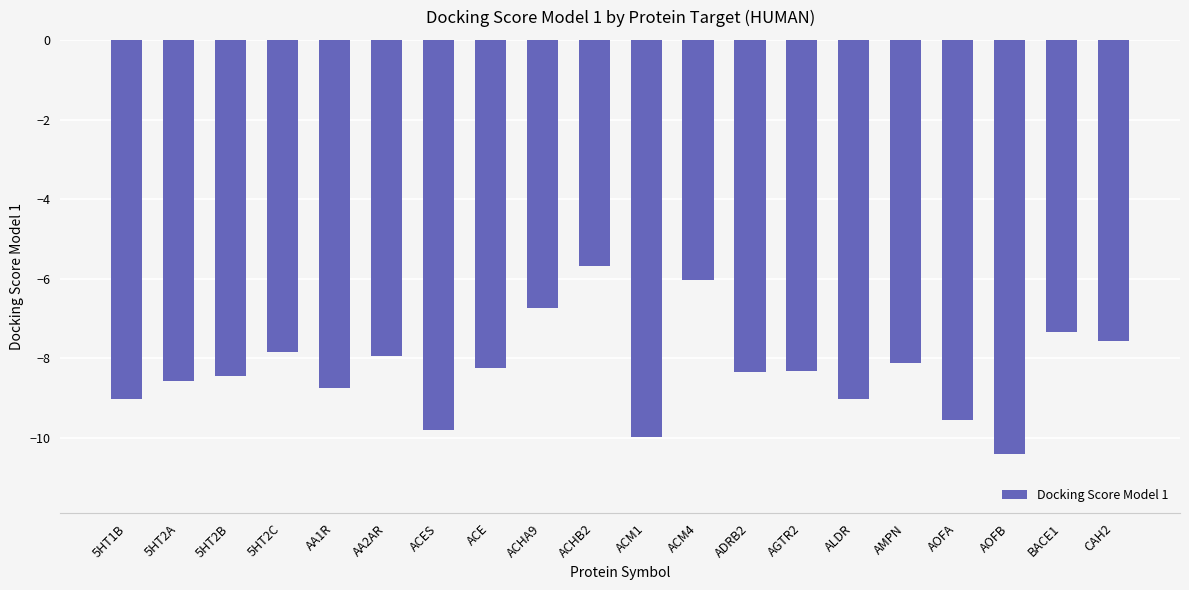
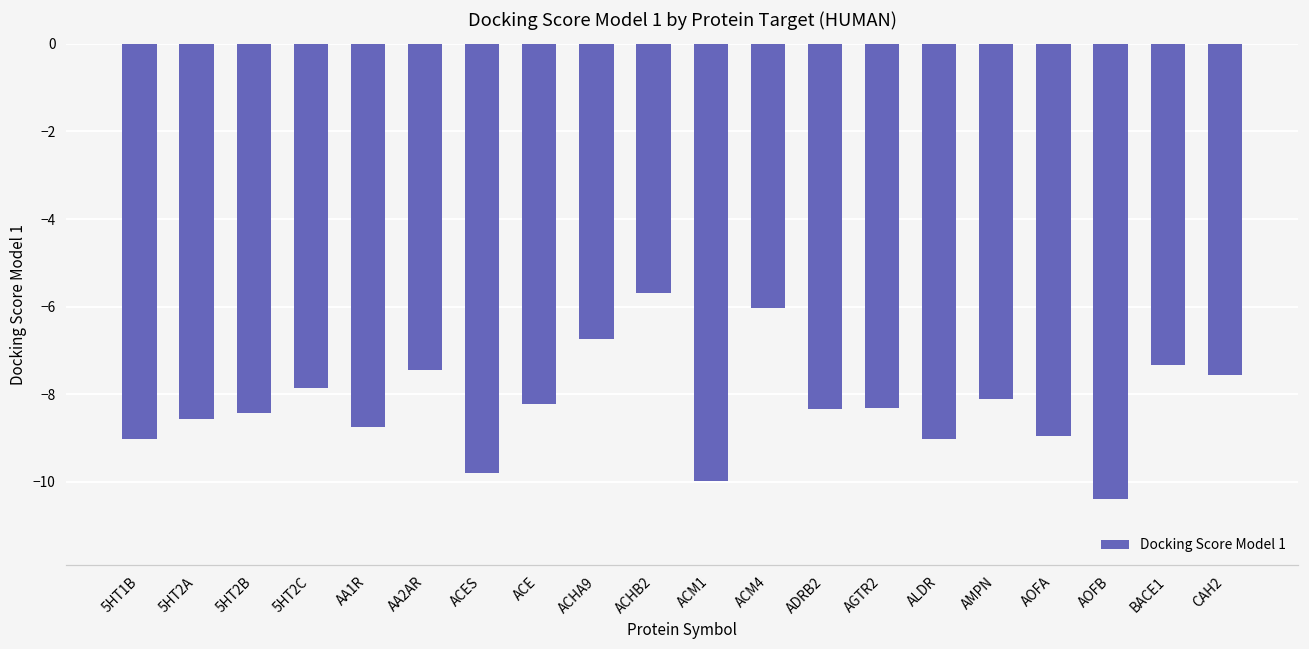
AA2AR: -7.9 -> -7.4
AOFA: -9.5 -> -9.0
